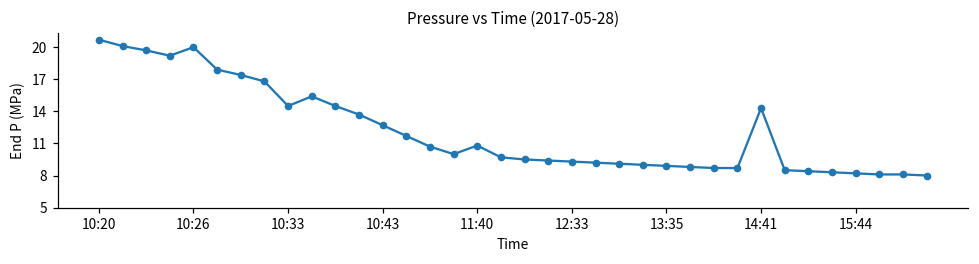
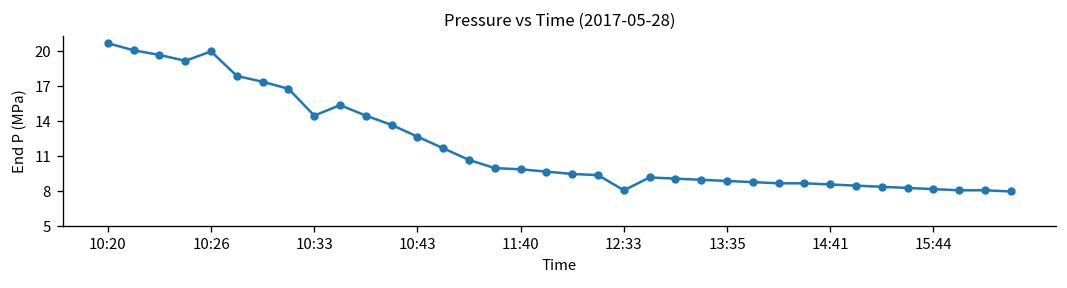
11:40: 11 -> 10
12:33: 9 -> 8
14:41: 14 -> 9
